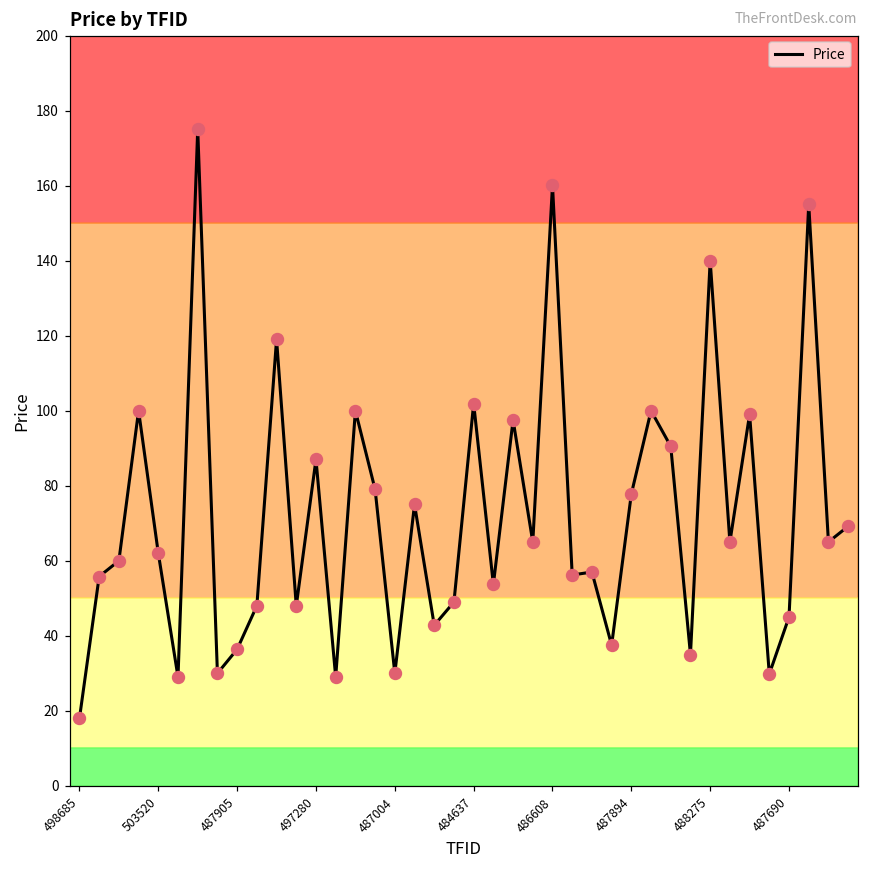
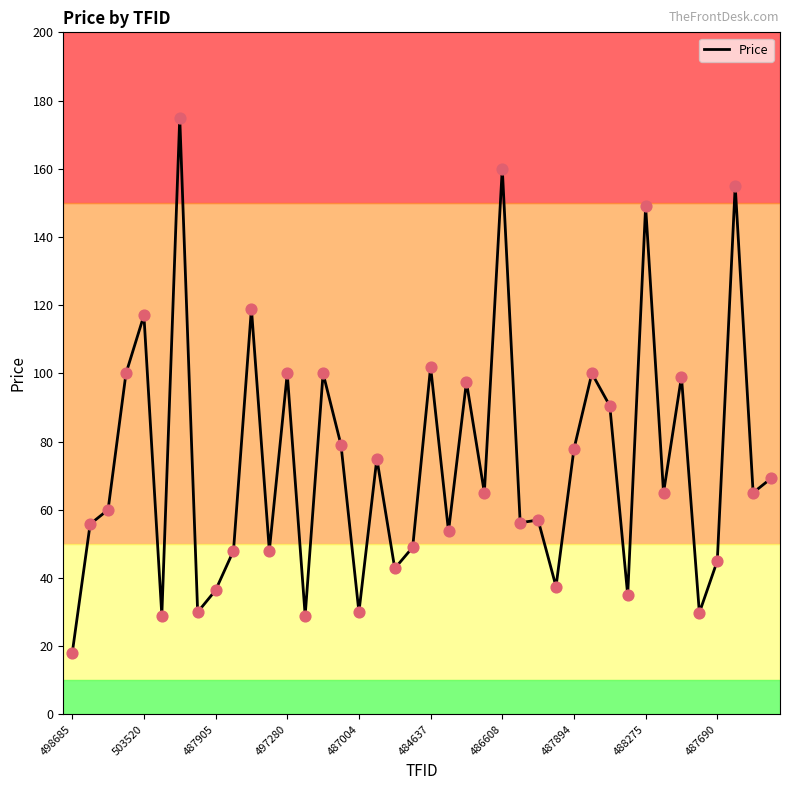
503520: 62 -> 117
497280: 87 -> 100
488275: 140 -> 149
